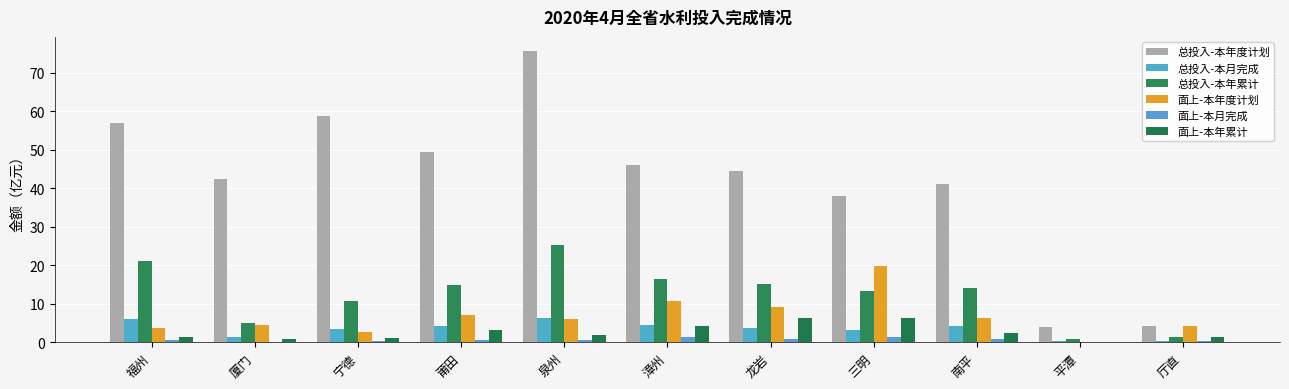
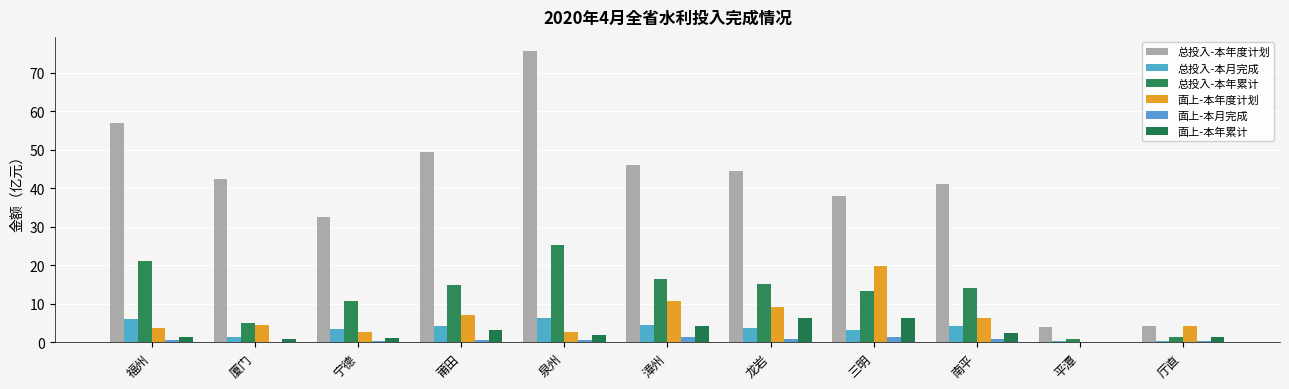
总投入-本年度计划, 宁德: 59 -> 32
面上-本年度计划, 泉州: 6 -> 3
